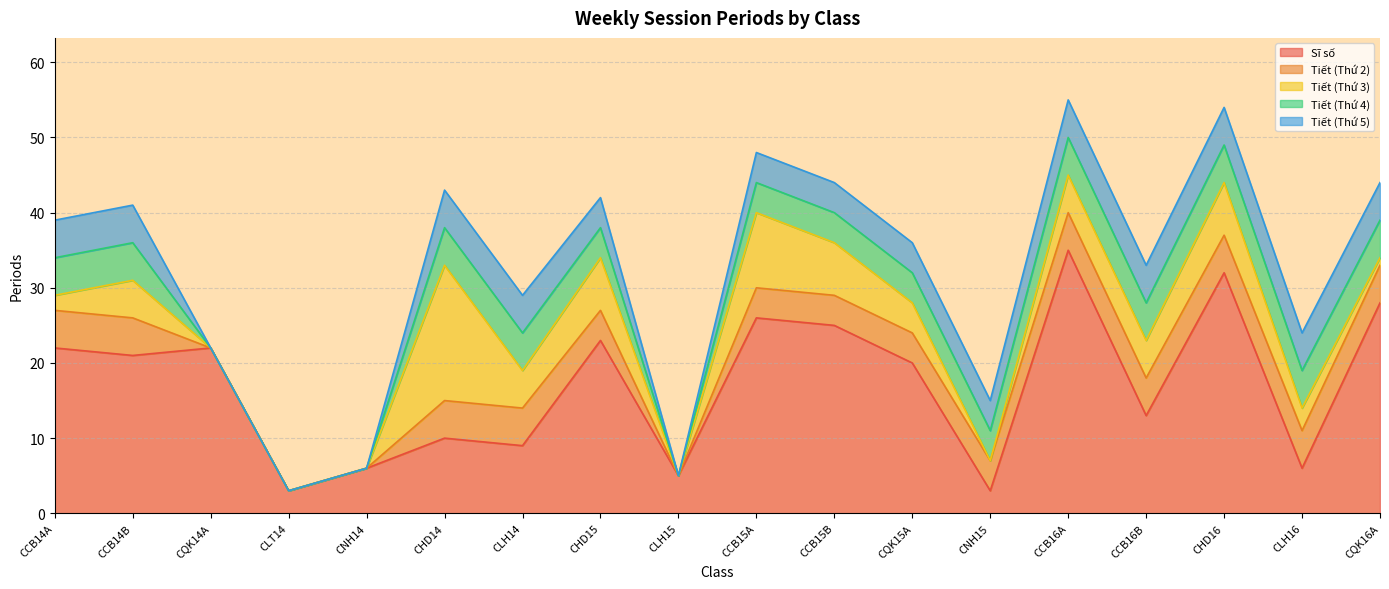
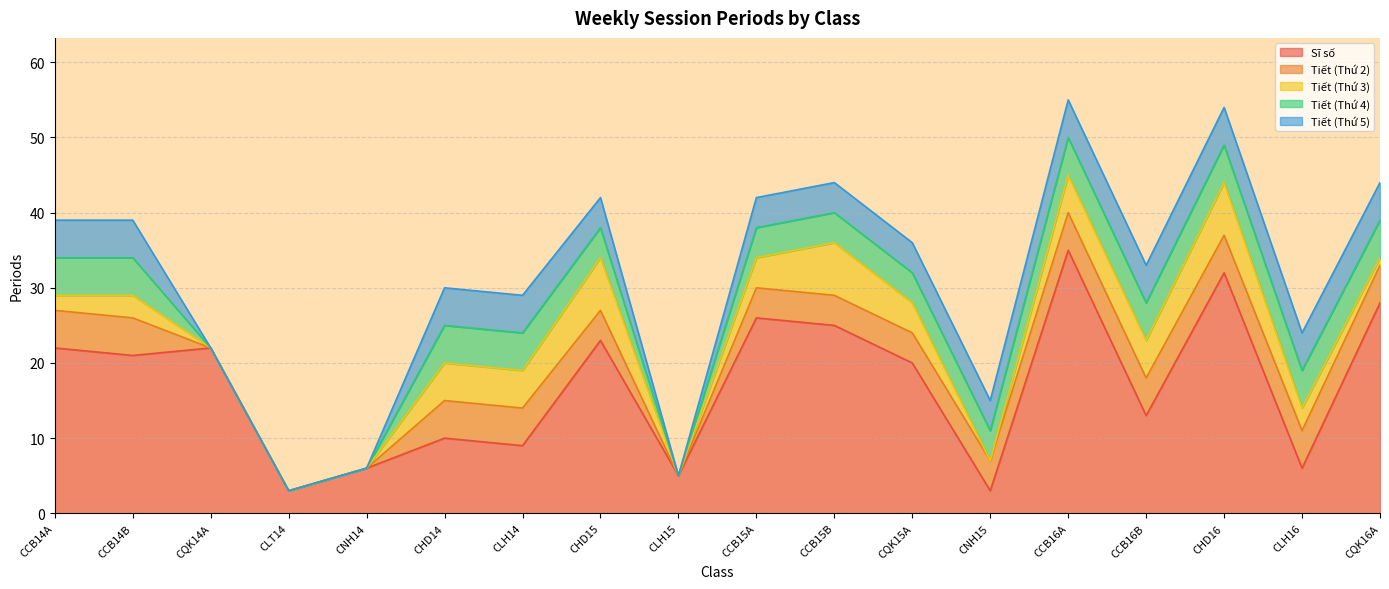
Tiết (Thứ 3), CCB14B: 5 -> 3
Tiết (Thứ 3), CHD14: 18 -> 5
Tiết (Thứ 3), CCB15A: 10 -> 4
